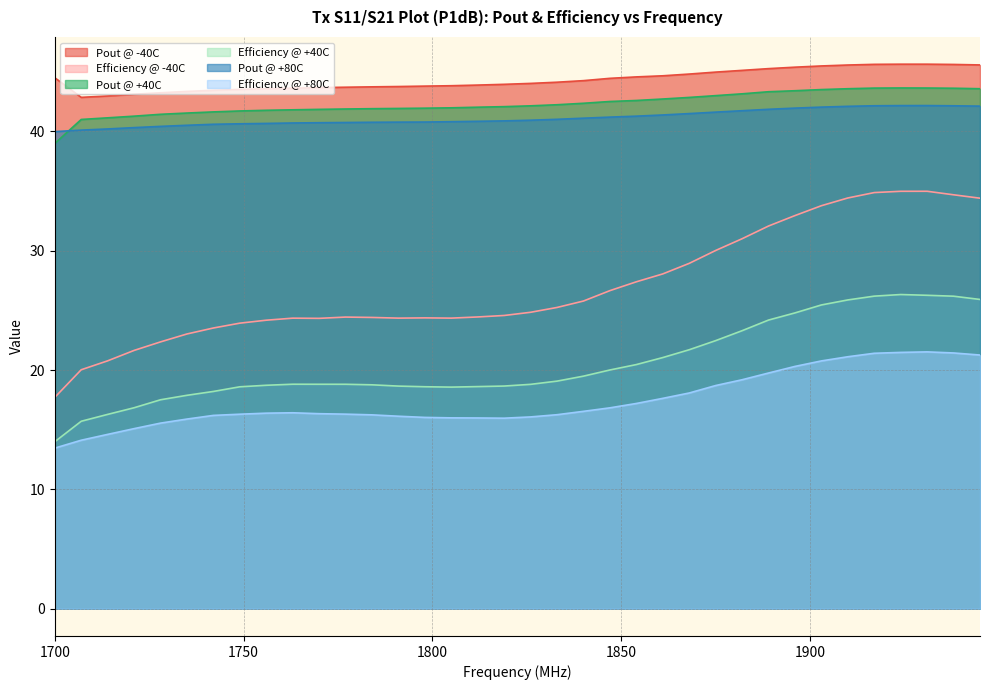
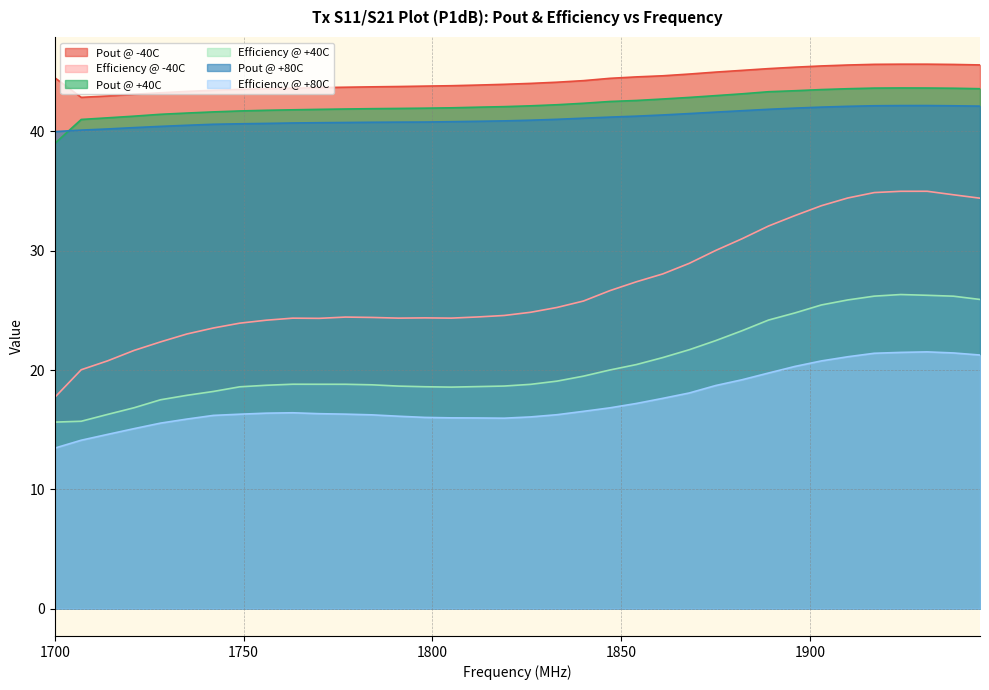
Efficiency @ +40C, 1700: 14.0 -> 15.6
